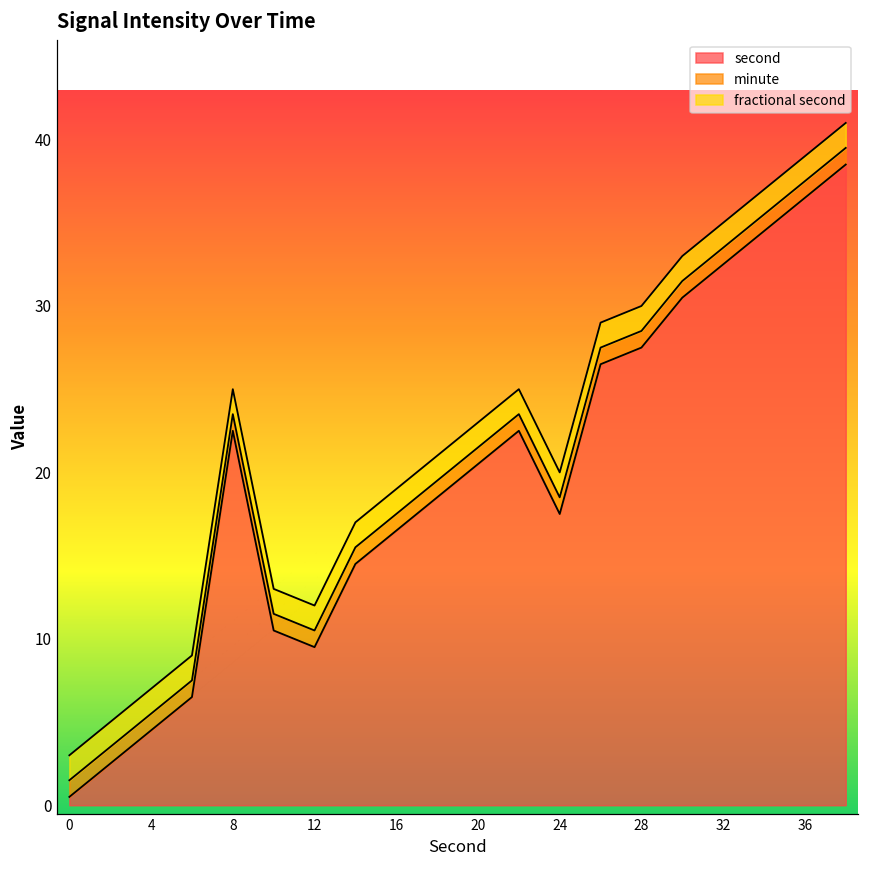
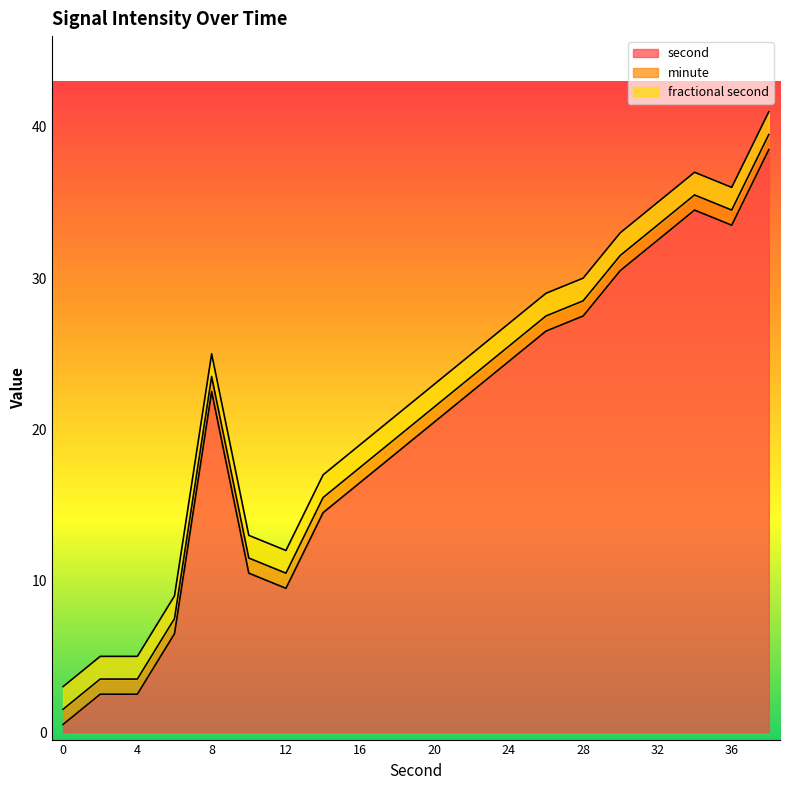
second, 4: 4.5 -> 2.5
second, 24: 17.5 -> 24.5
second, 36: 36.5 -> 33.5
